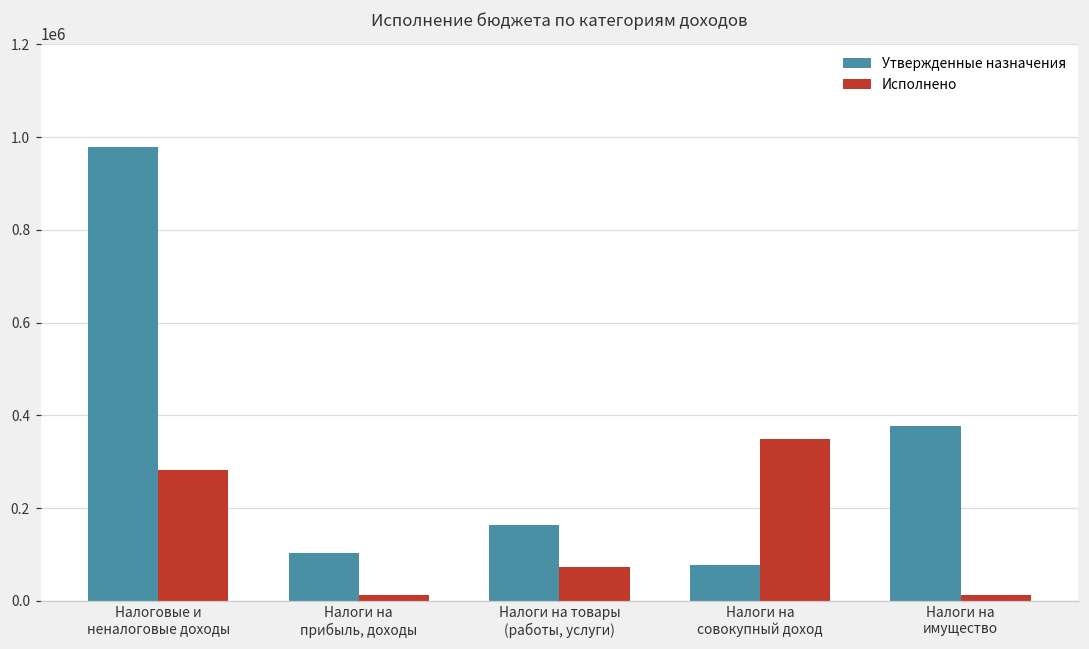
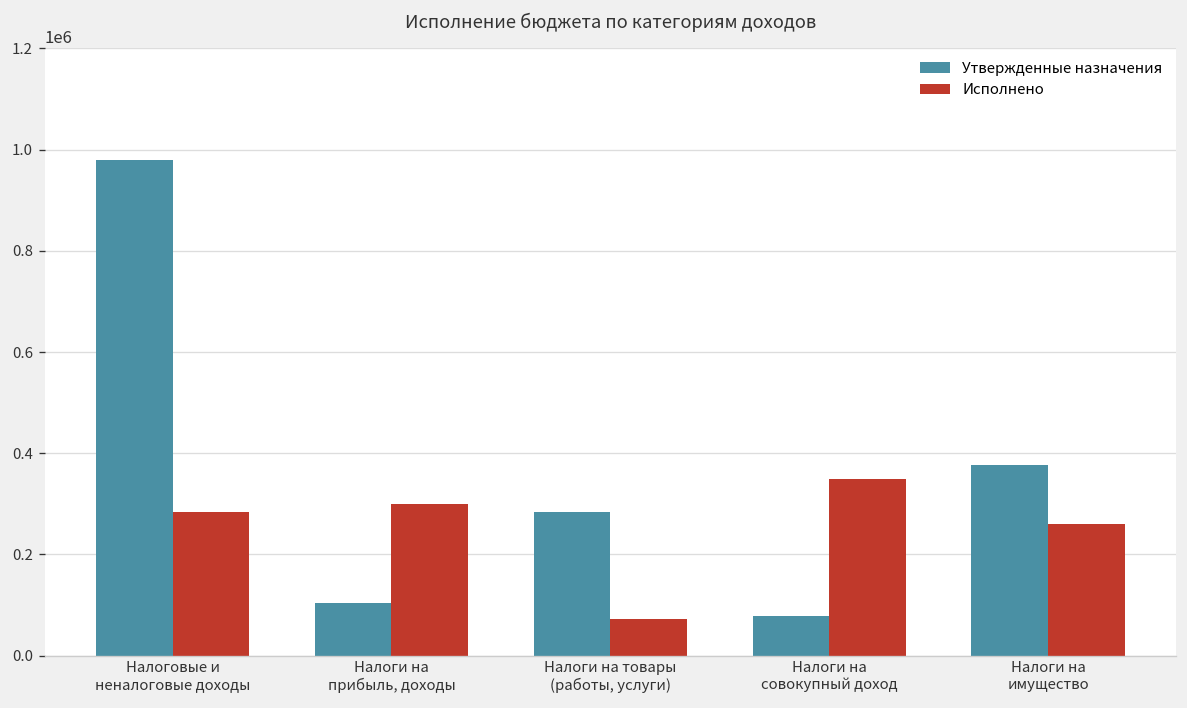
Исполнено, Налоги на прибыль, доходы: 10000 -> 300000
Утвержденные назначения, Налоги на товары (работы, услуги): 160000 -> 280000
Исполнено, Налоги на имущество: 10000 -> 260000
